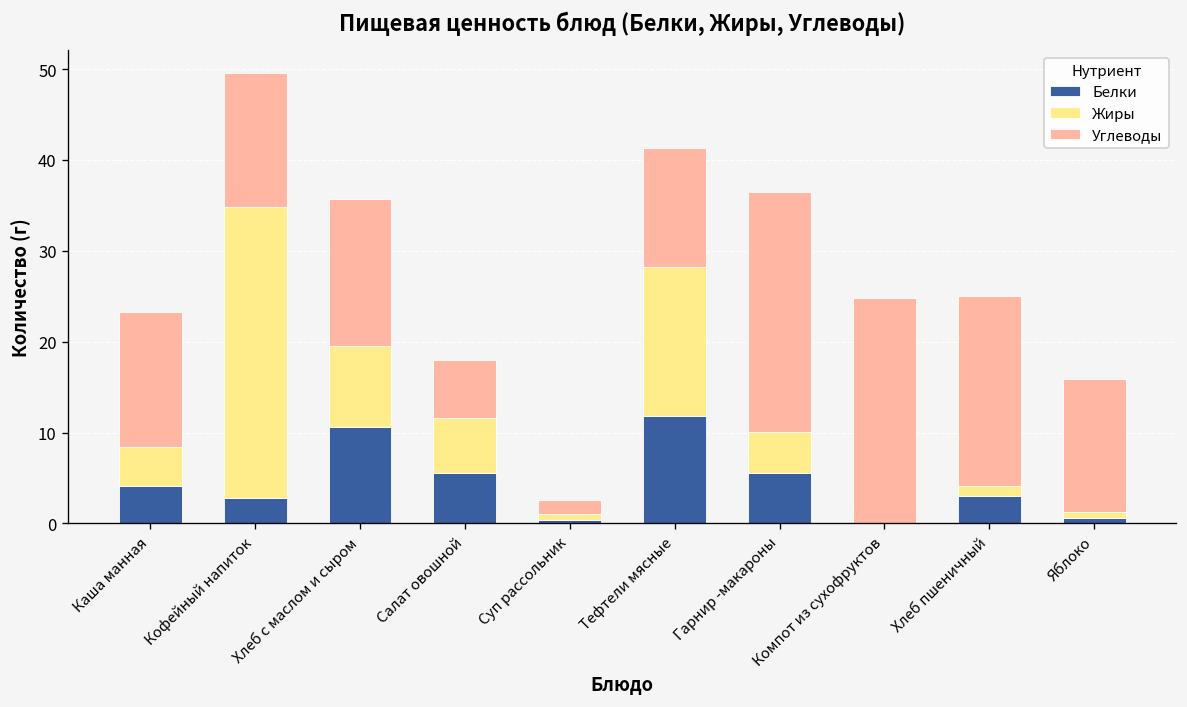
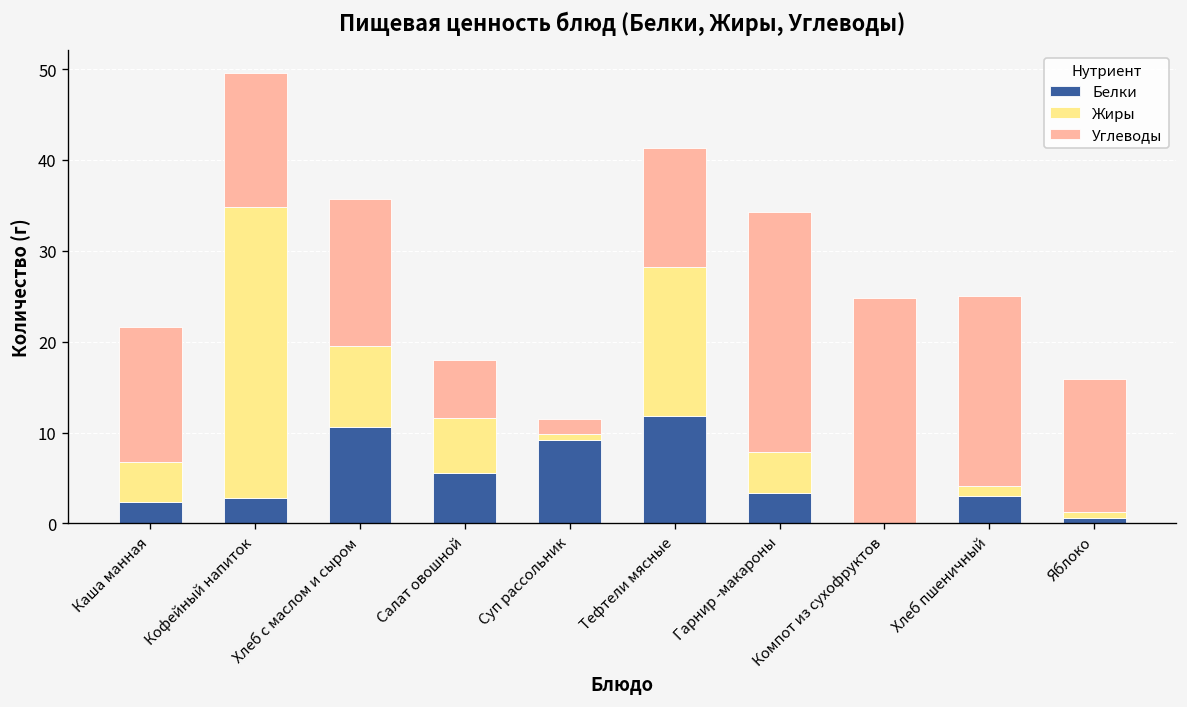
Белки, Каша манная: 4 -> 2
Белки, Суп рассольник: 0 -> 9
Белки, Гарнир -макароны: 6 -> 3
